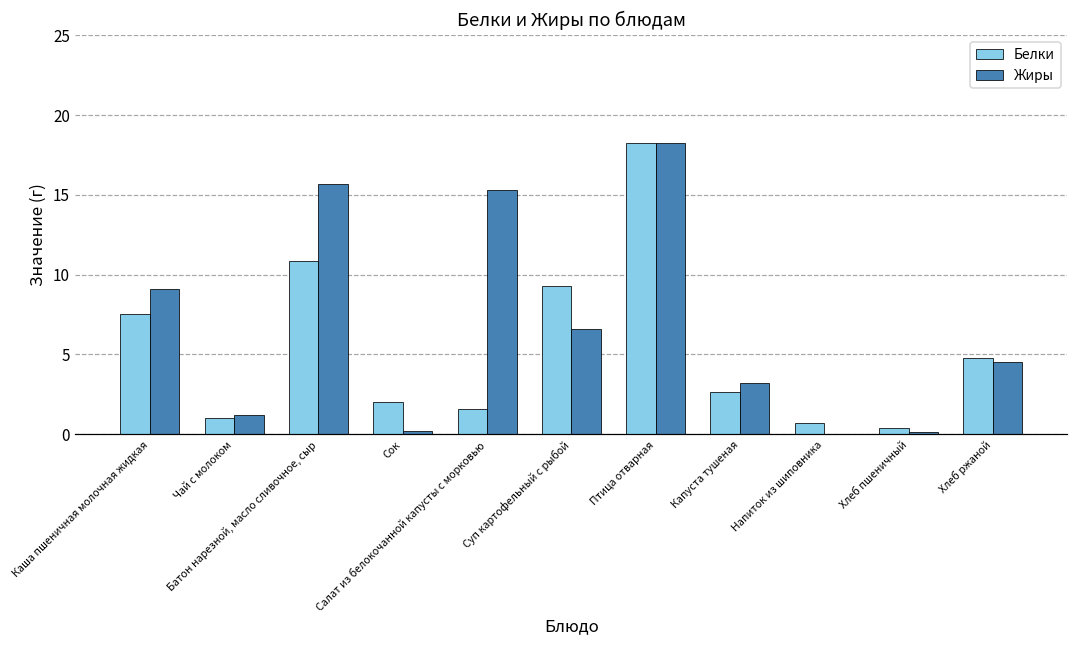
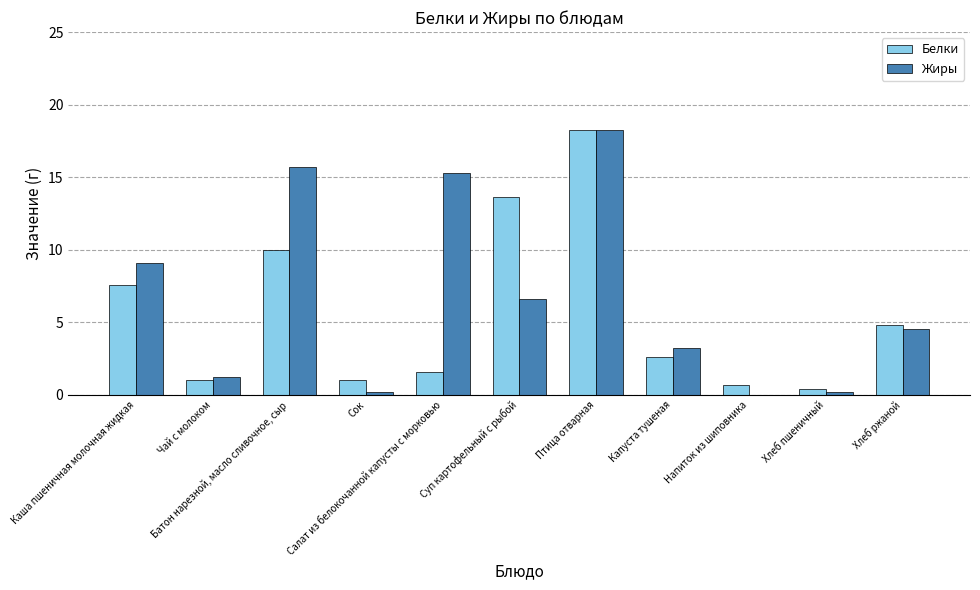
Белки, Батон нарезной, масло сливочное, сыр: 10.9 -> 10.0
Белки, Сок: 2 -> 1
Белки, Суп картофельный с рыбой: 9.3 -> 13.6
